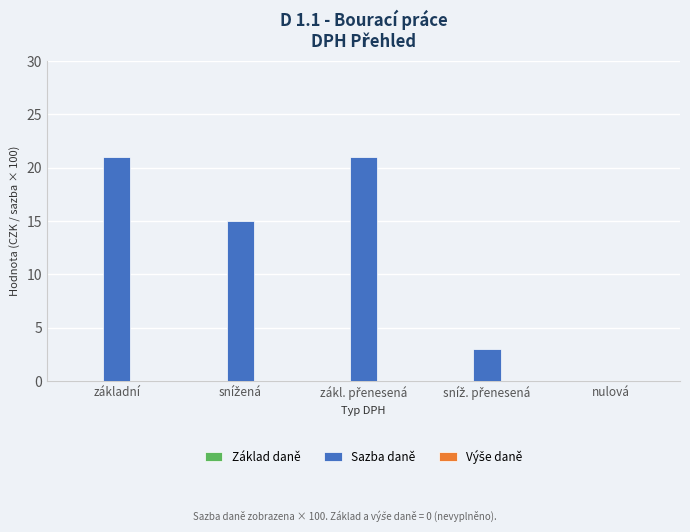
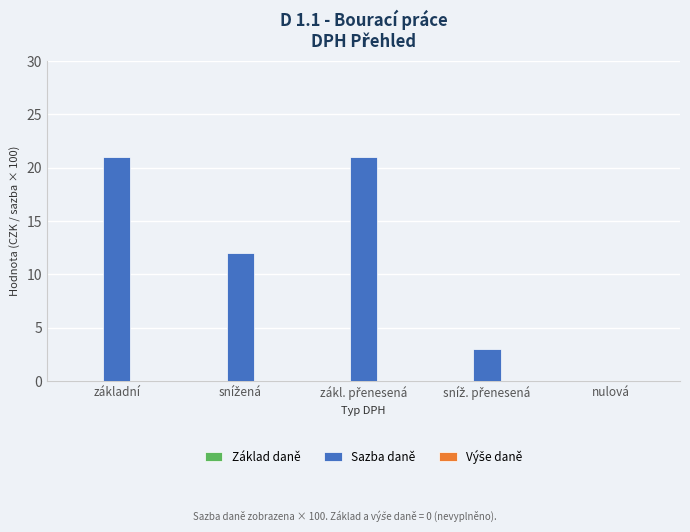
Sazba daně, snížená: 15.0 -> 12.0
